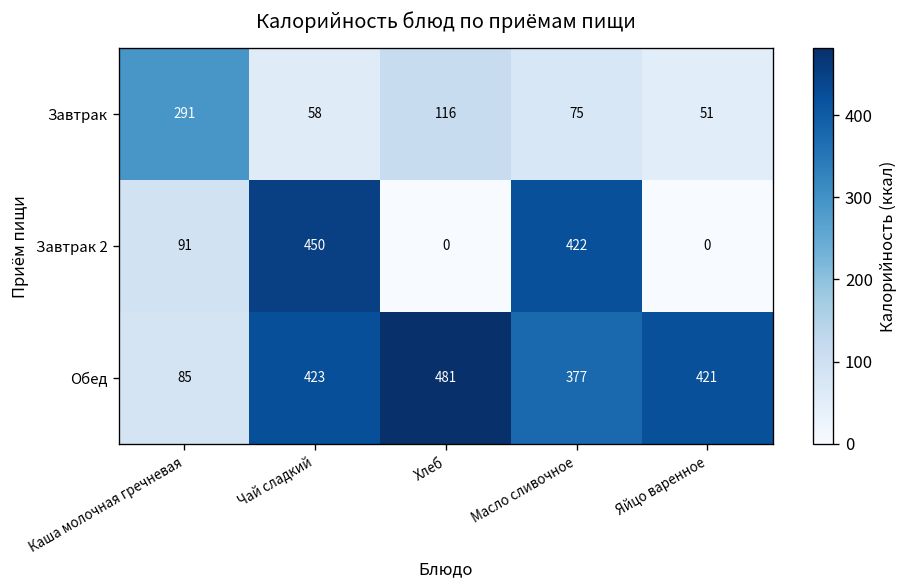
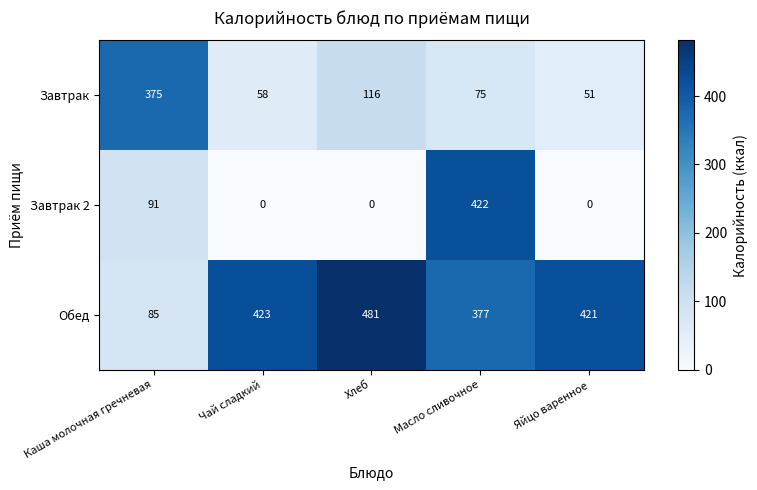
Завтрак, Каша молочная гречневая: 291 -> 375
Завтрак 2, Чай сладкий: 450 -> 0
